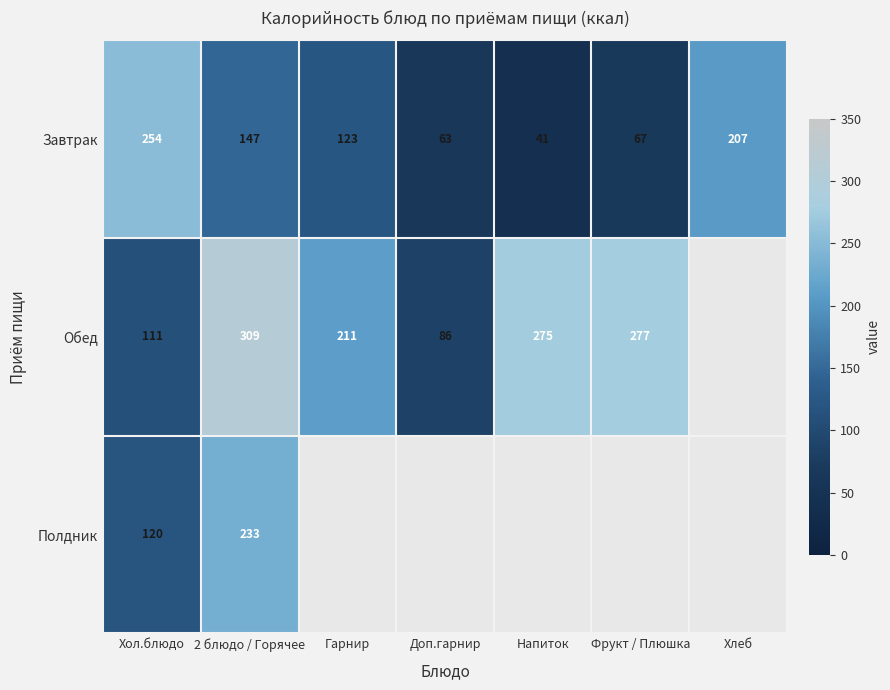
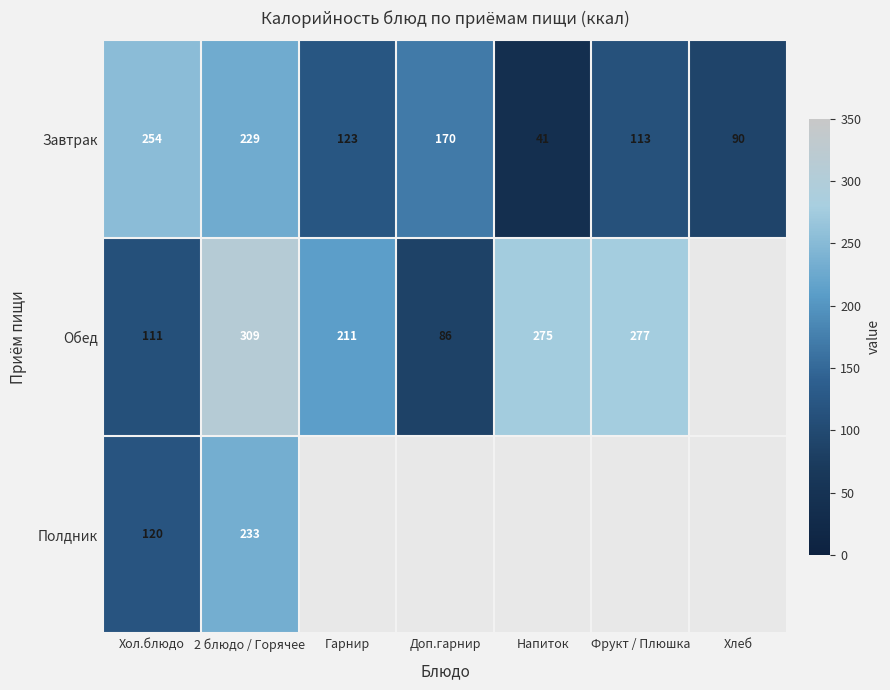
Завтрак, 2 блюдо / Горячее: 147 -> 229
Завтрак, Доп.гарнир: 63 -> 170
Завтрак, Фрукт / Плюшка: 67 -> 113
Завтрак, Хлеб: 207 -> 90
